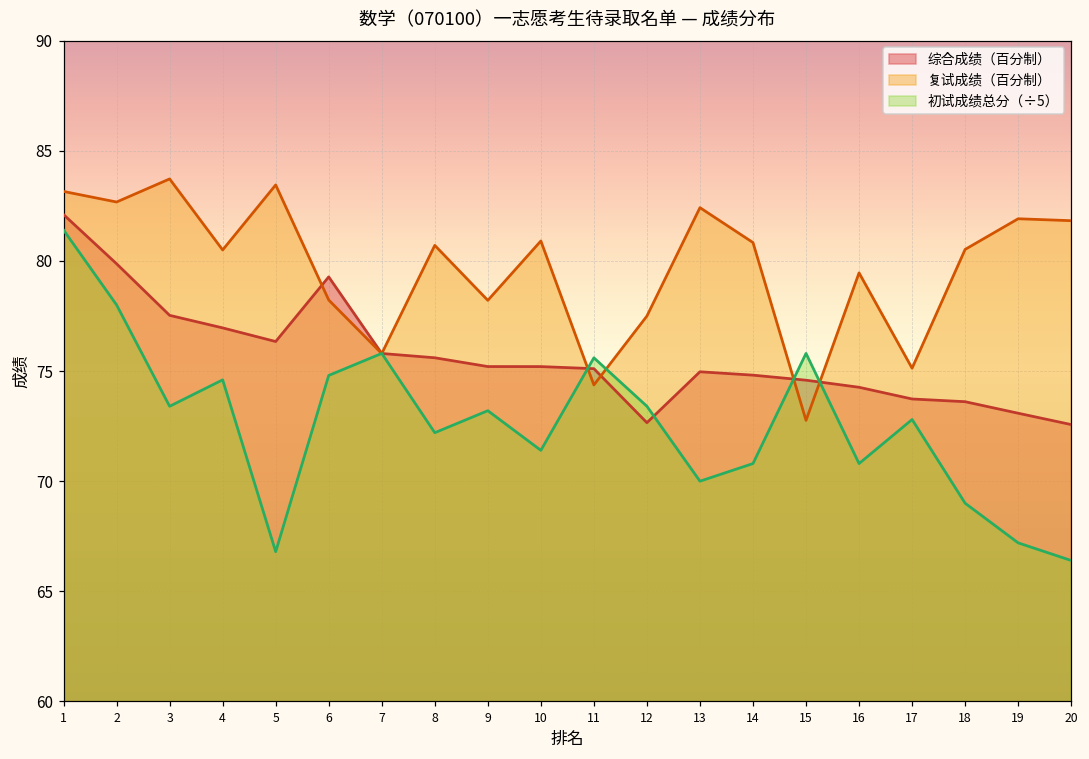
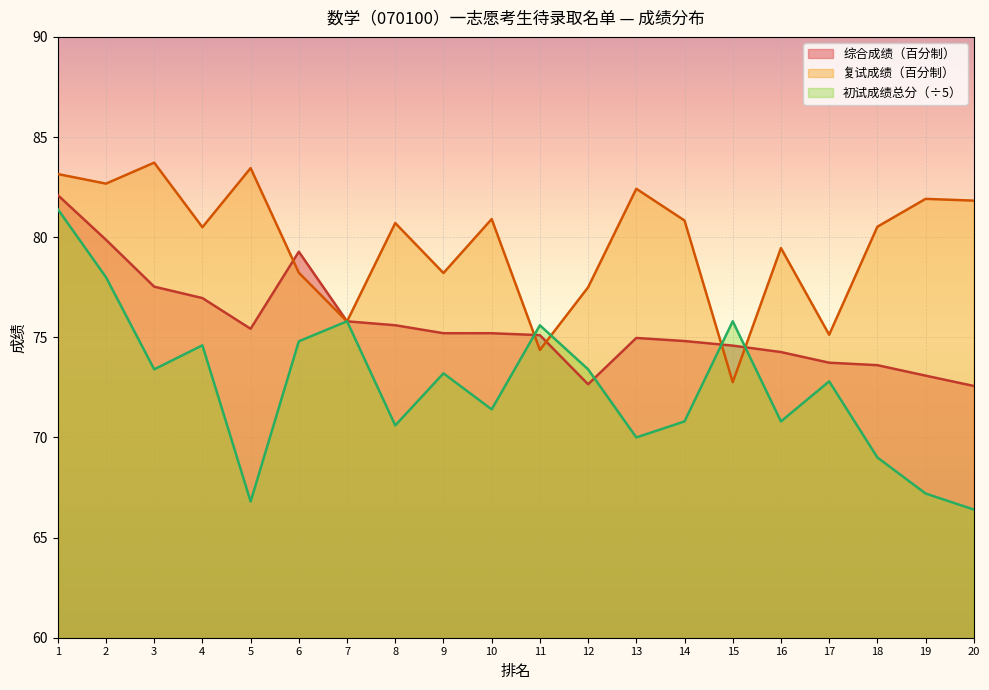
综合成绩（百分制）, 5: 76.3 -> 75.4
初试成绩总分（÷5）, 8: 72.2 -> 70.6
